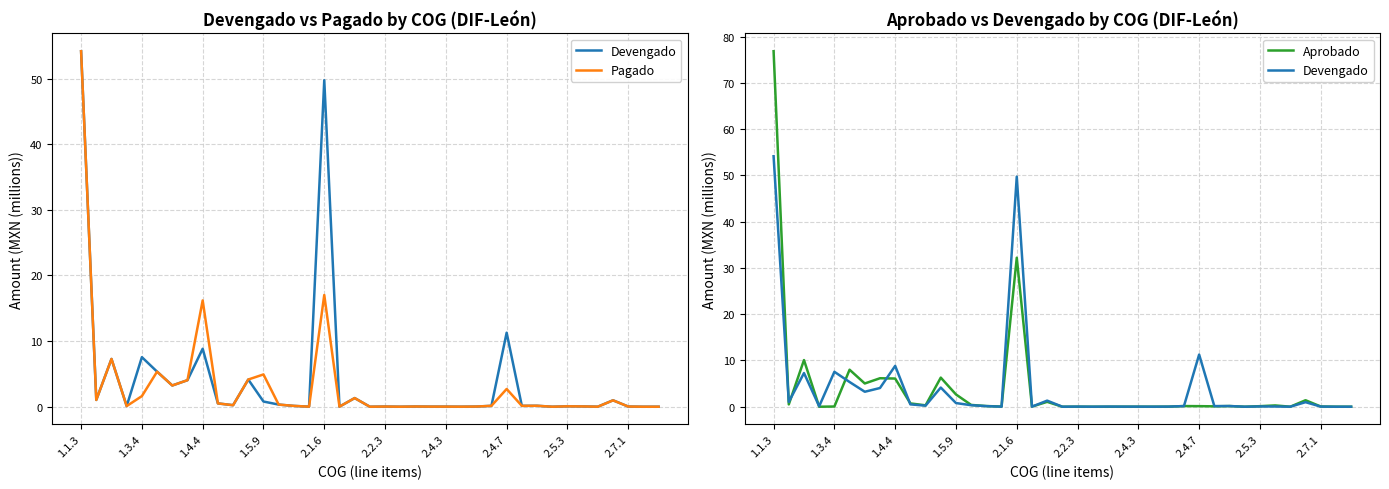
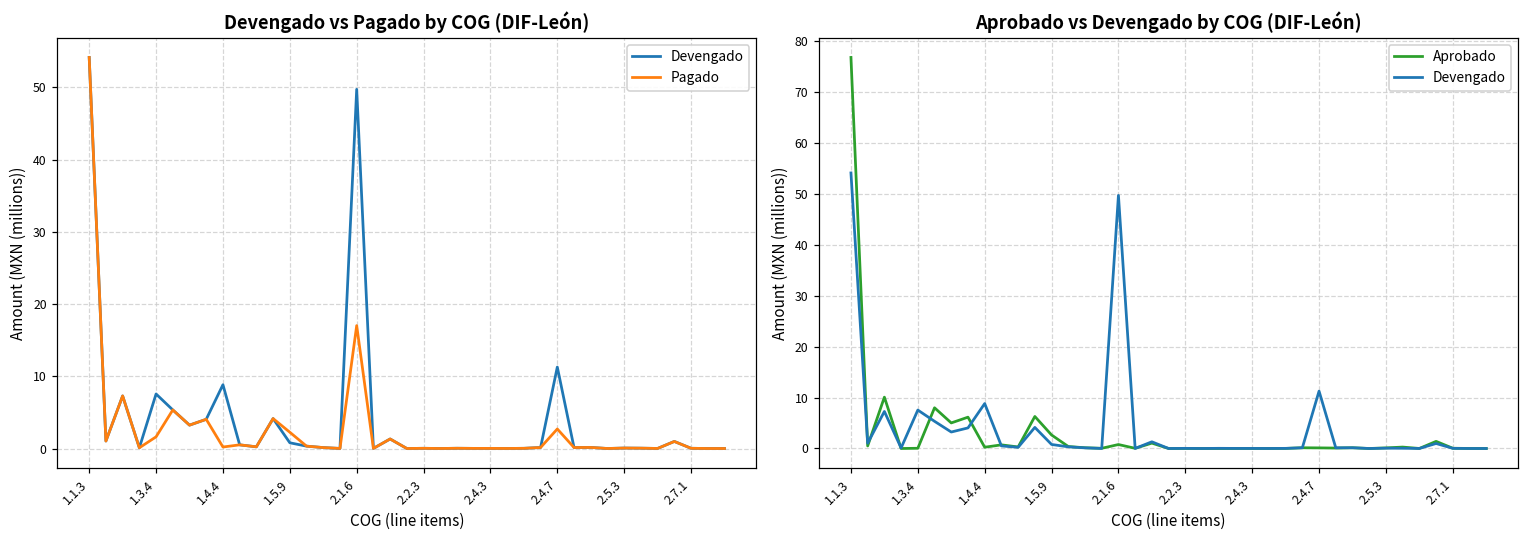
Devengado vs Pagado by COG (DIF-León), Pagado, 1.4.4: 16 -> 0
Devengado vs Pagado by COG (DIF-León), Pagado, 1.5.9: 5 -> 2
Aprobado vs Devengado by COG (DIF-León), Aprobado, 1.4.4: 6 -> 0
Aprobado vs Devengado by COG (DIF-León), Aprobado, 2.1.6: 32 -> 1
